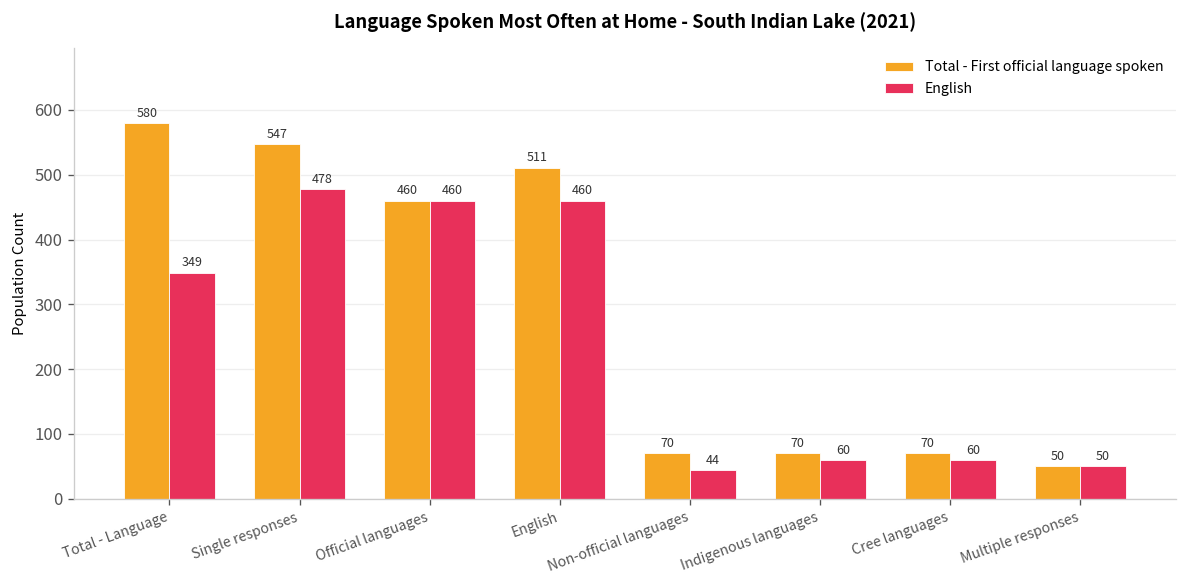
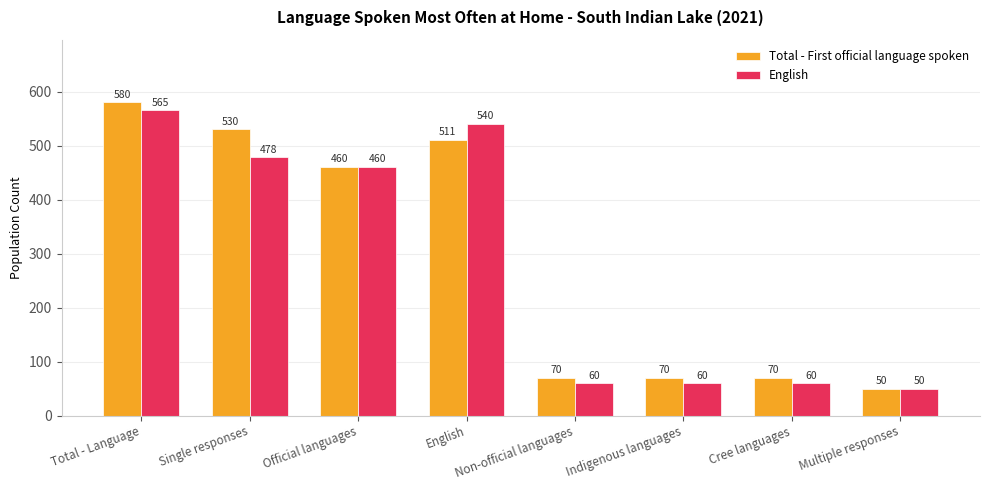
English, Total - Language: 349 -> 565
Total - First official language spoken, Single responses: 547 -> 530
English, English: 460 -> 540
English, Non-official languages: 44 -> 60
